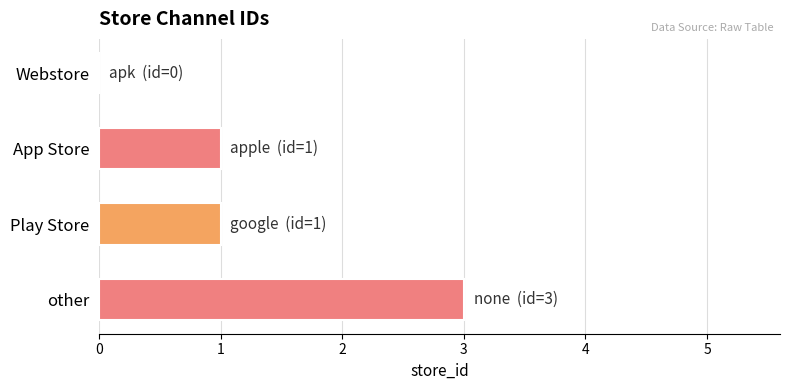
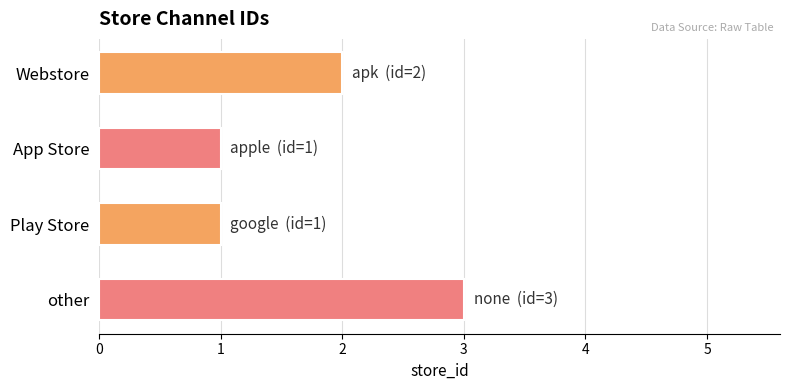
Webstore: 0 -> 2
